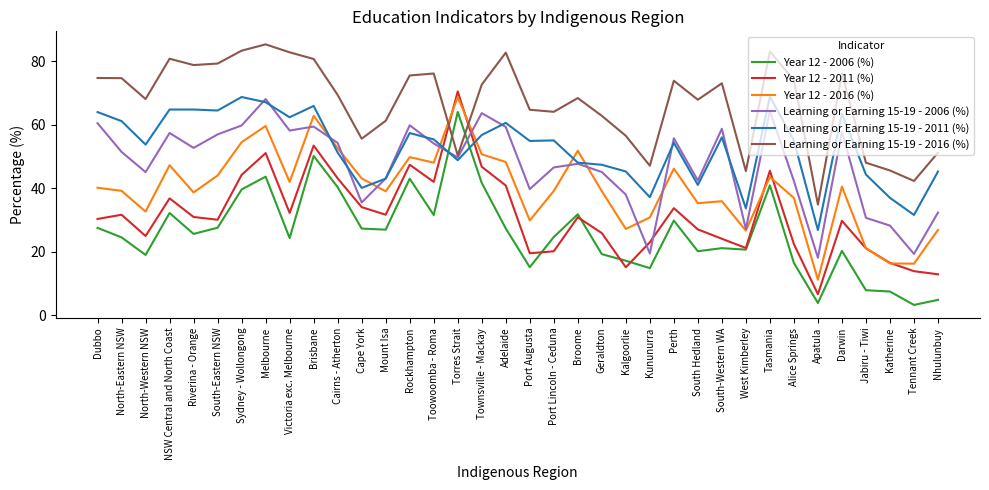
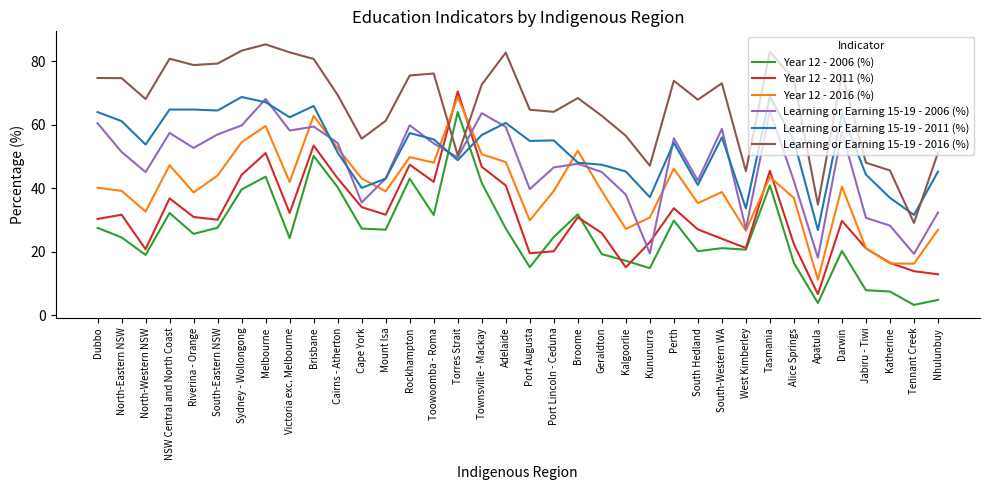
Year 12 - 2011 (%), North-Western NSW: 25 -> 21
Year 12 - 2016 (%), South-Western WA: 36 -> 39
Learning or Earning 15-19 - 2016 (%), Tennant Creek: 42 -> 29
